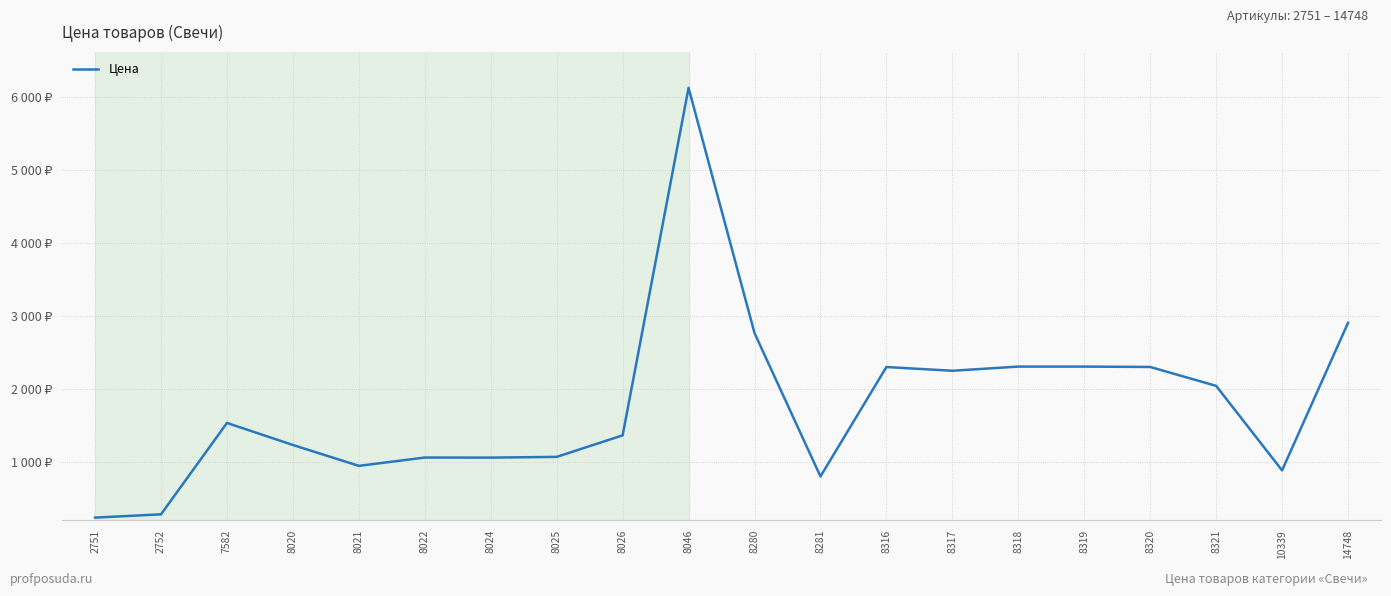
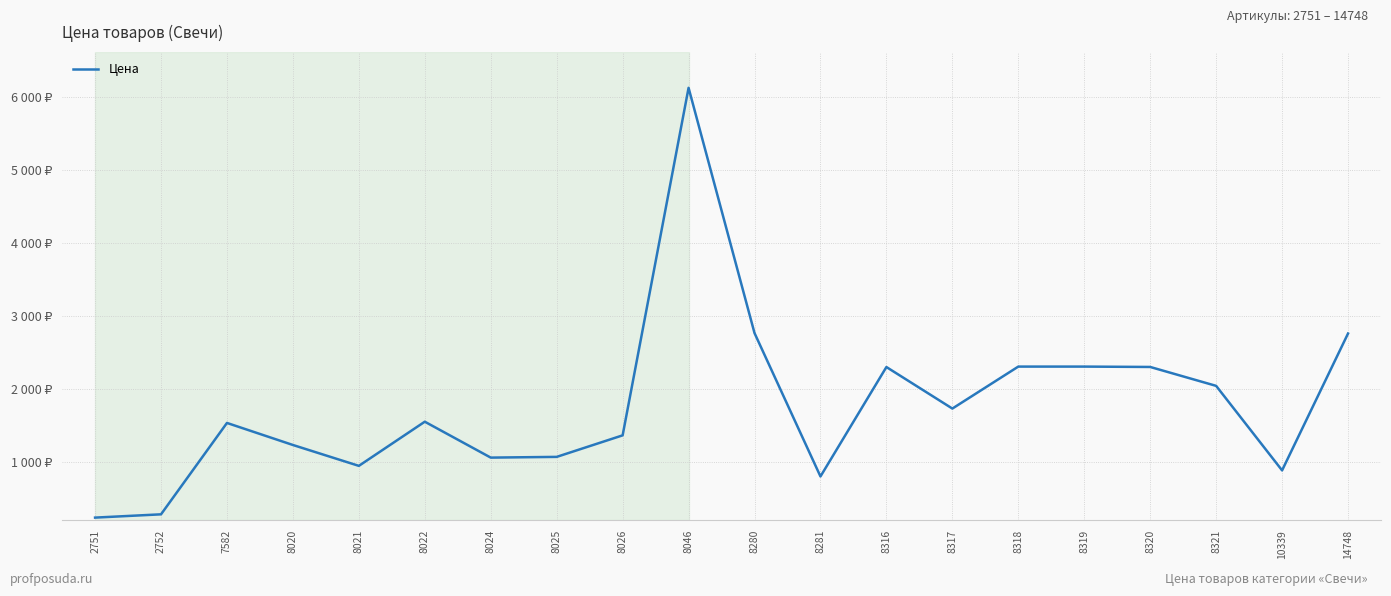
8022: 1100 ₽ -> 1500 ₽
8317: 2200 ₽ -> 1700 ₽
14748: 2900 ₽ -> 2800 ₽
